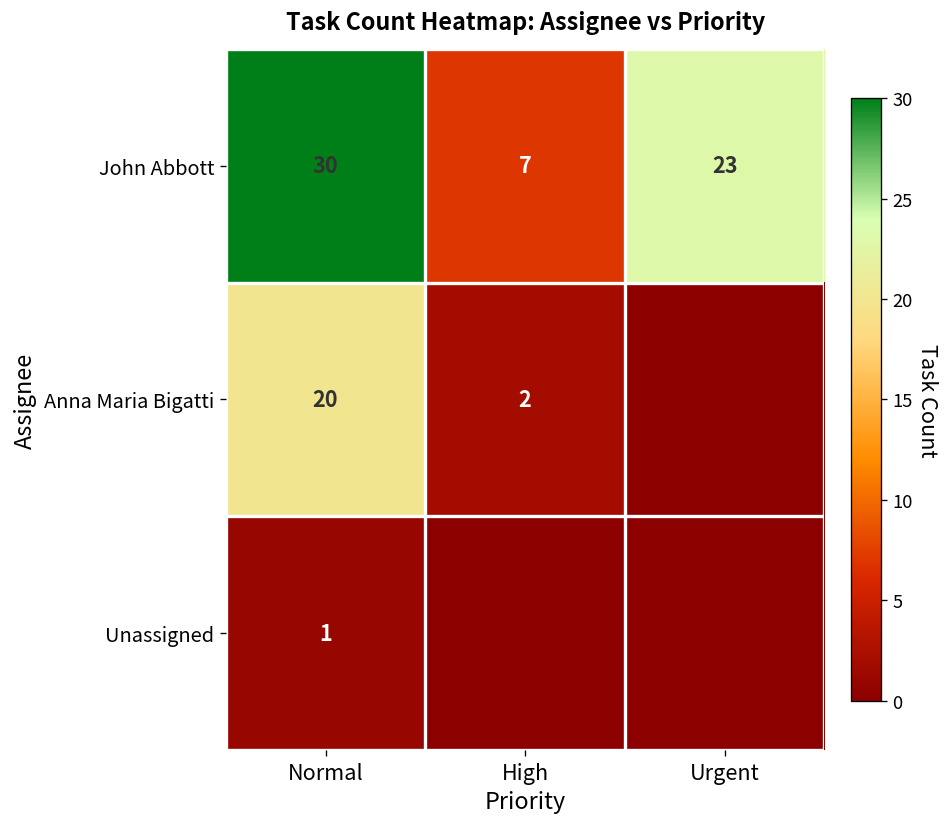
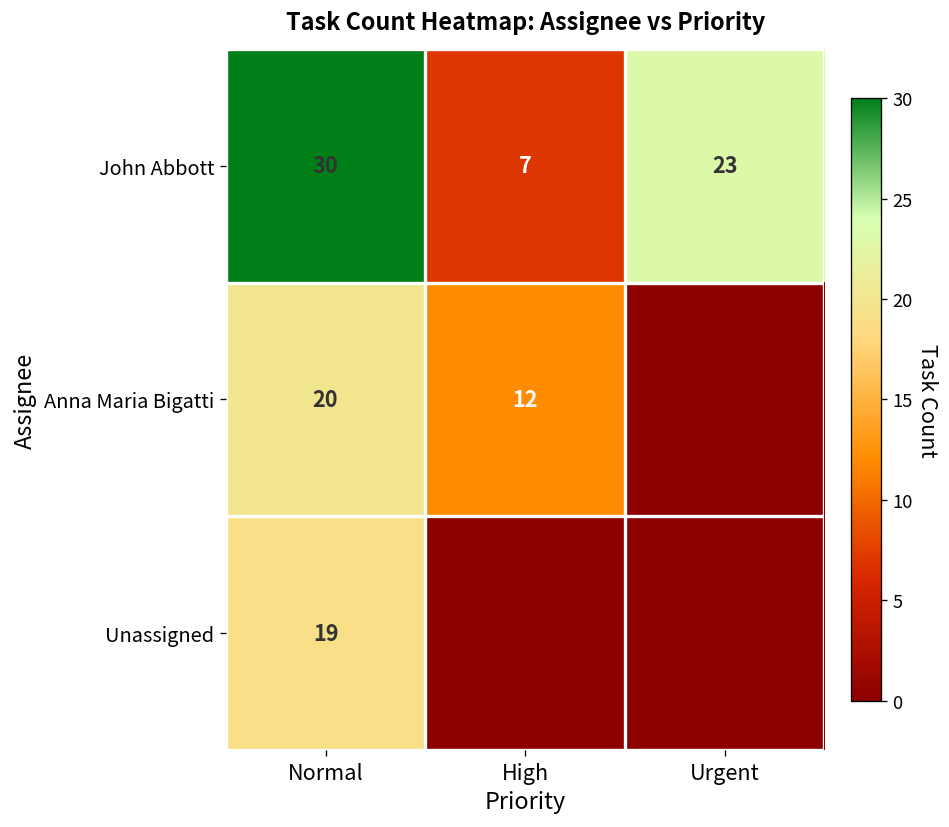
Anna Maria Bigatti, High: 2 -> 12
Unassigned, Normal: 1 -> 19
